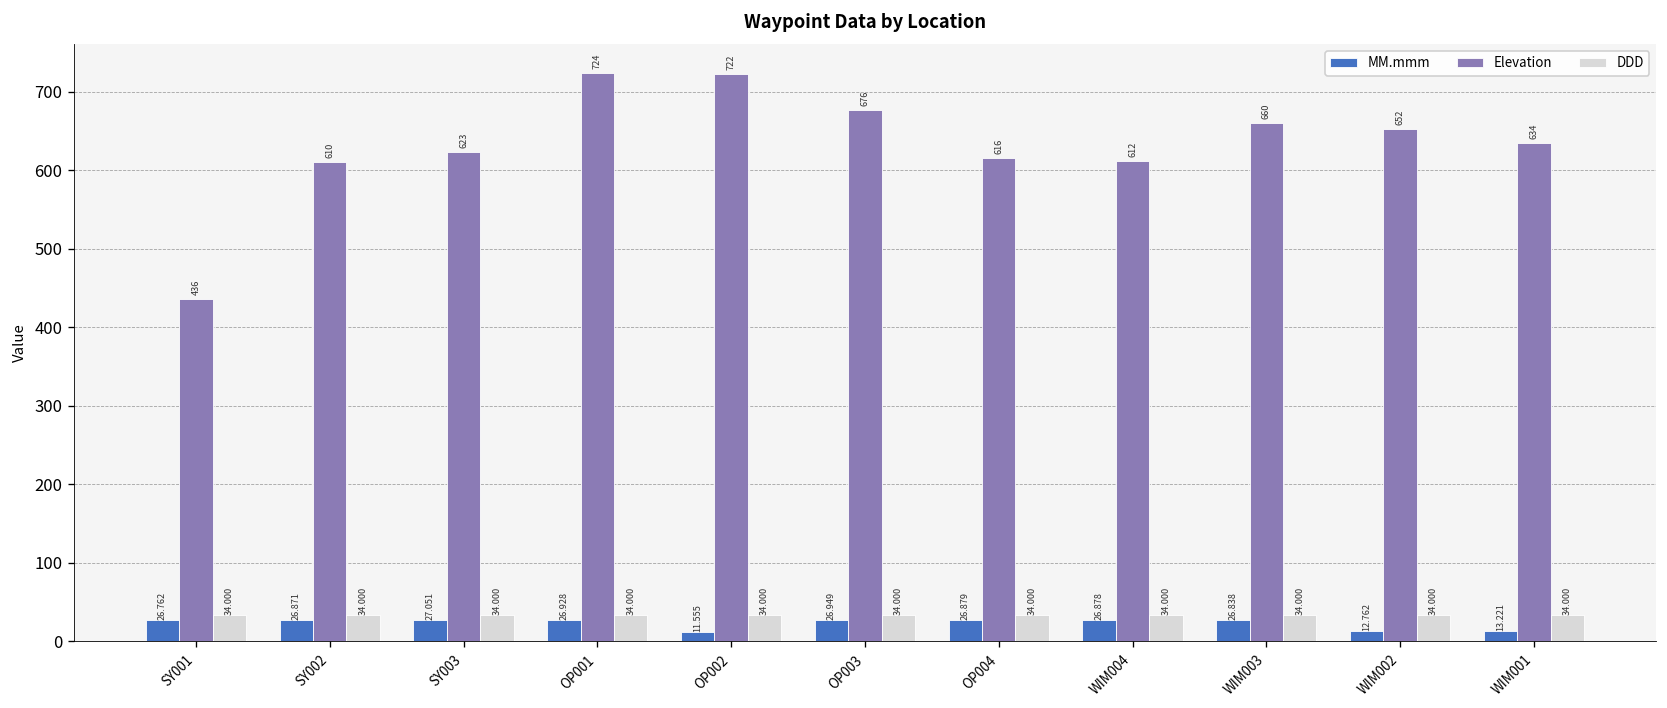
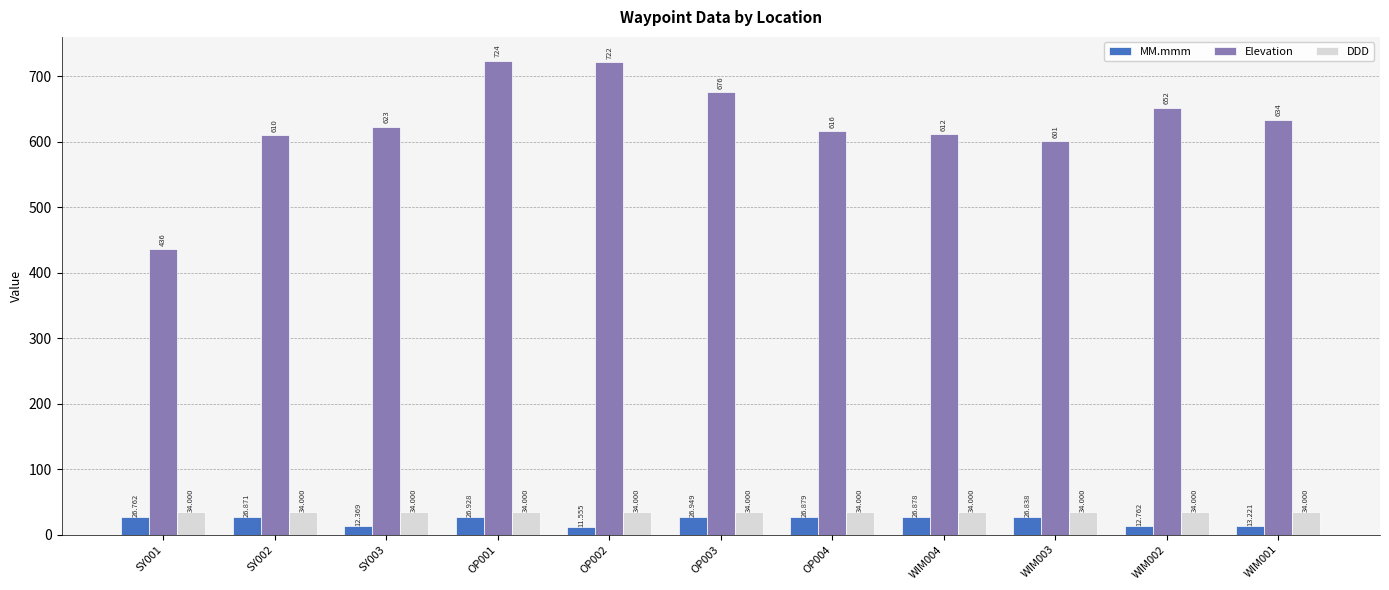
MM.mmm, SY003: 27.051 -> 12.369
Elevation, WIM003: 660 -> 601
